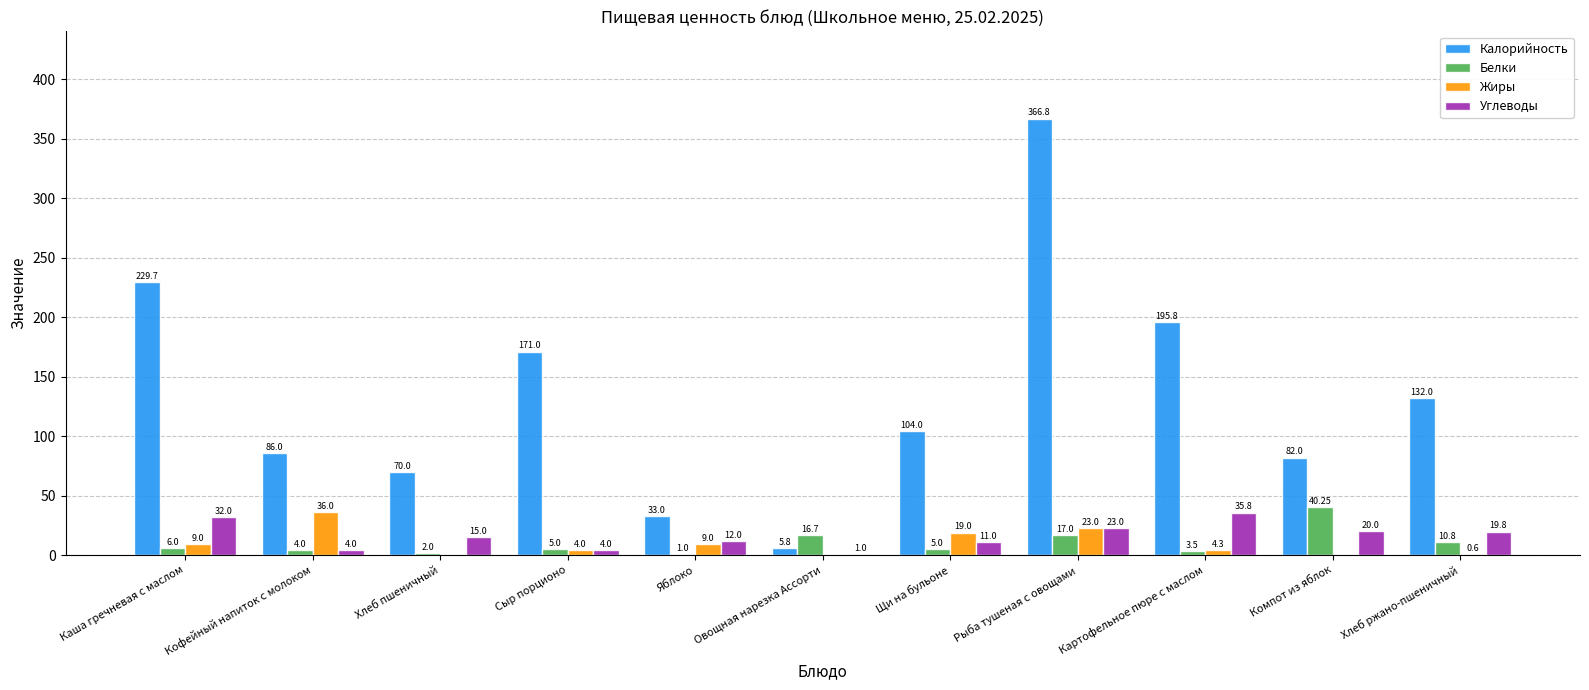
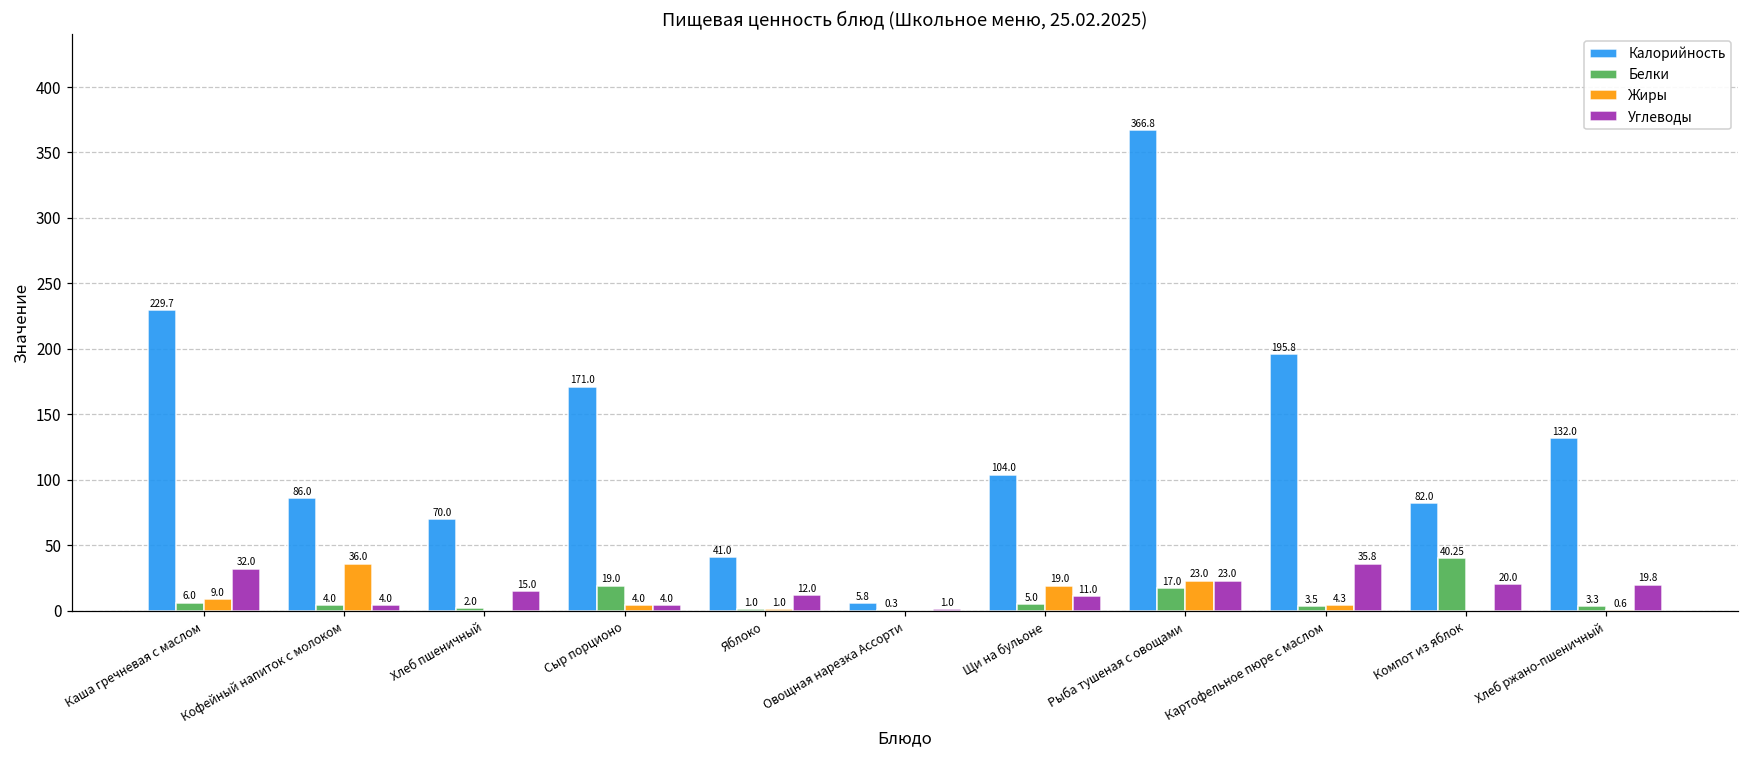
Белки, Сыр порционо: 5.0 -> 19.0
Калорийность, Яблоко: 33.0 -> 41.0
Жиры, Яблоко: 9.0 -> 1.0
Белки, Овощная нарезка Ассорти: 16.7 -> 0.3
Белки, Хлеб ржано-пшеничный: 10.8 -> 3.3
